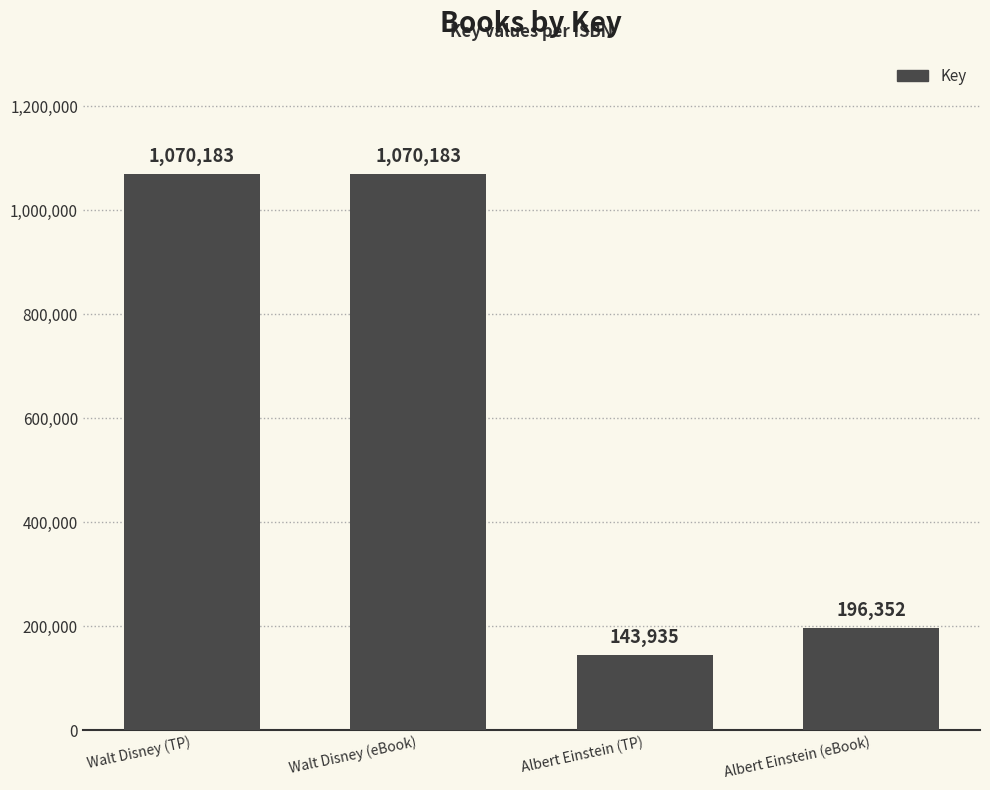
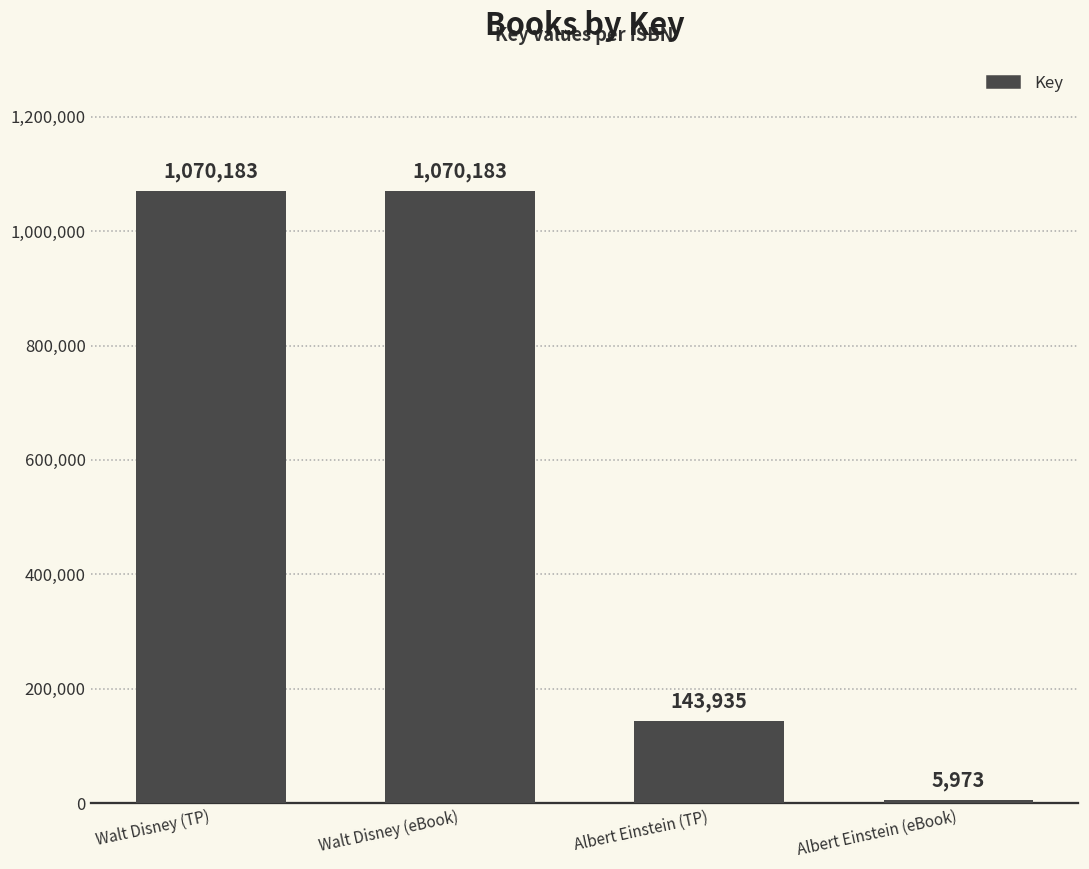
Albert Einstein (eBook): 196,352 -> 5,973
